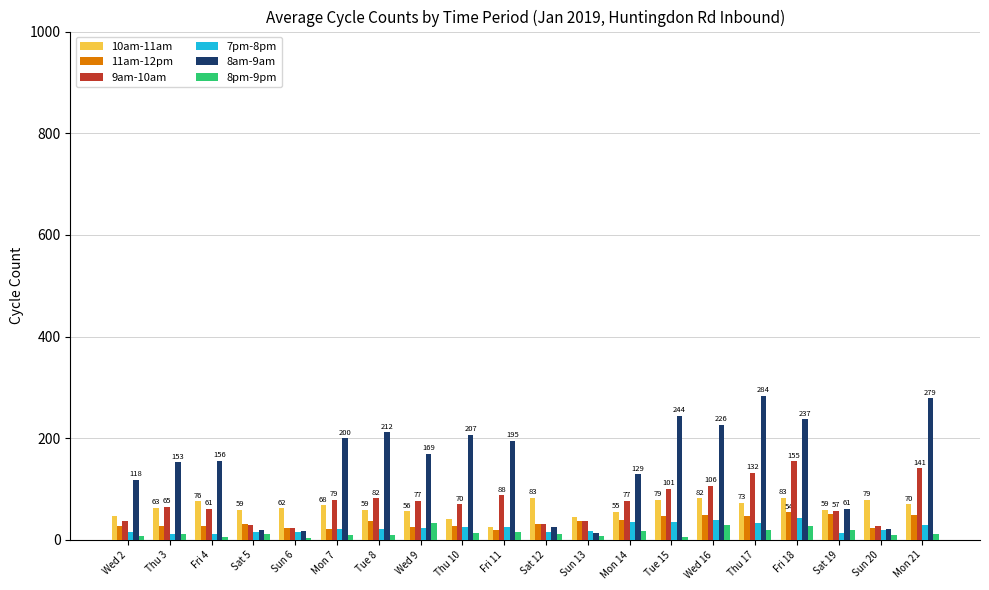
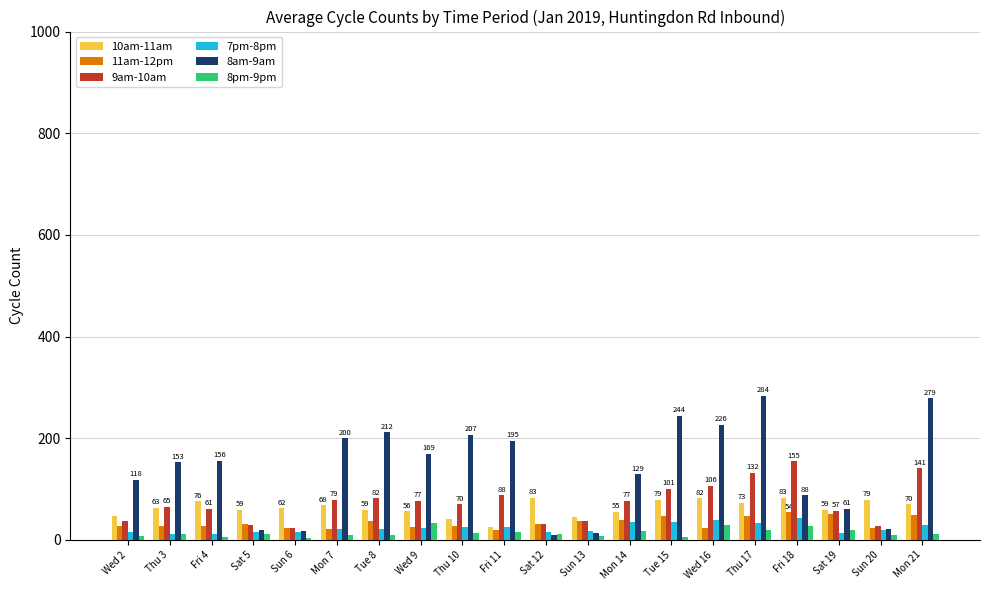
8am-9am, Sat 12: 30 -> 10
11am-12pm, Wed 16: 50 -> 20
8am-9am, Fri 18: 237 -> 88
